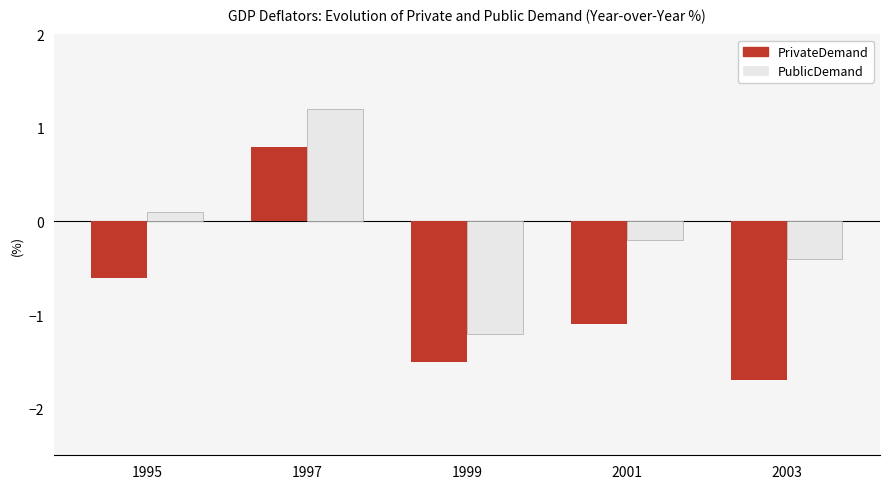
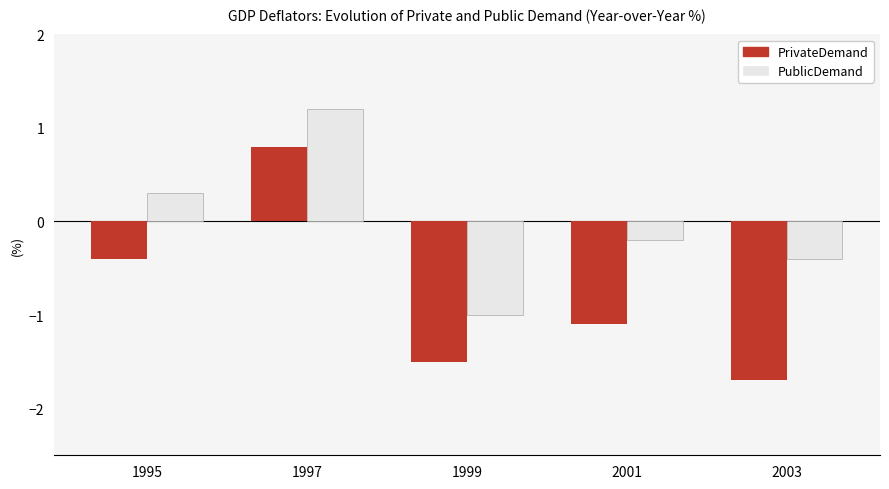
PrivateDemand, 1995: -0.6 -> -0.4
PublicDemand, 1995: 0.1 -> 0.3
PublicDemand, 1999: -1.2 -> -1.0
